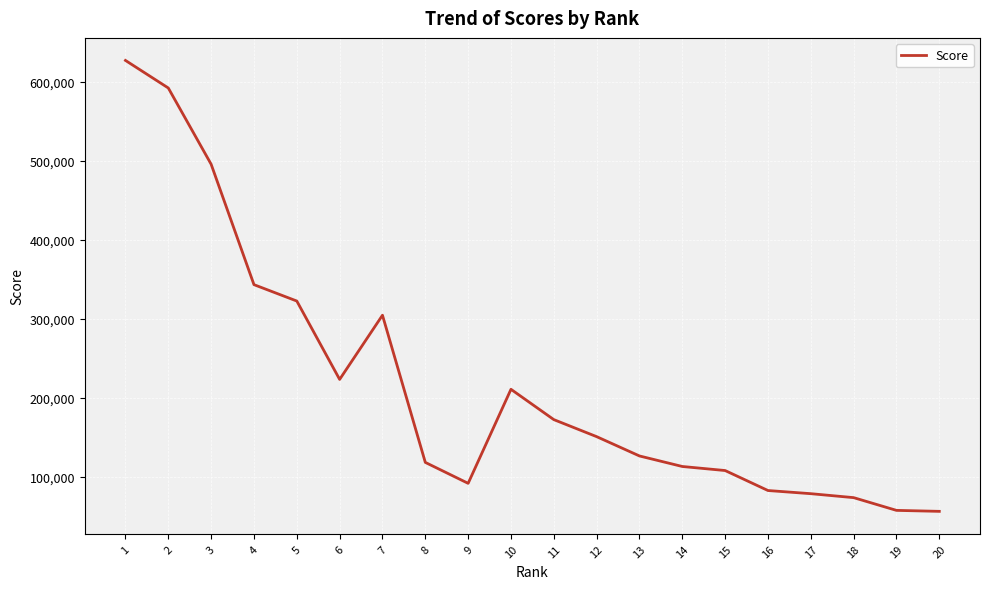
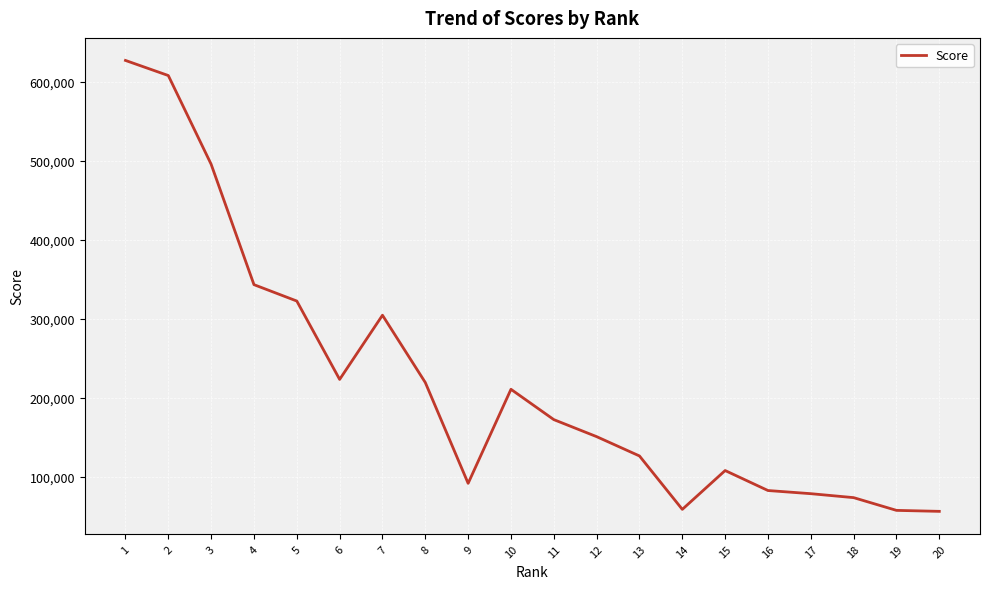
2: 590,000 -> 610,000
8: 120,000 -> 220,000
14: 110,000 -> 60,000
